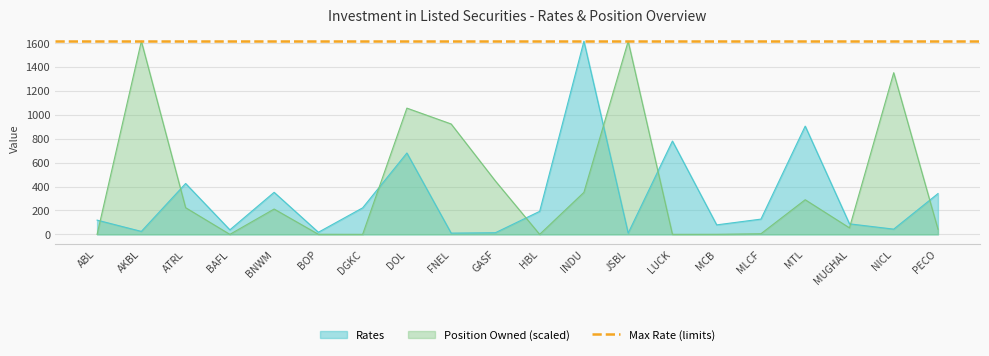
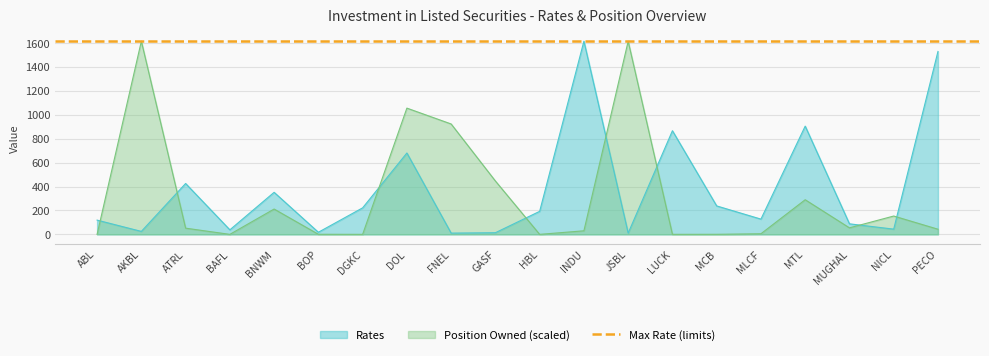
Position Owned (scaled), ATRL: 220 -> 50
Position Owned (scaled), INDU: 350 -> 30
Rates, LUCK: 780 -> 870
Rates, MCB: 80 -> 240
Position Owned (scaled), NICL: 1350 -> 150
Rates, PECO: 340 -> 1530
